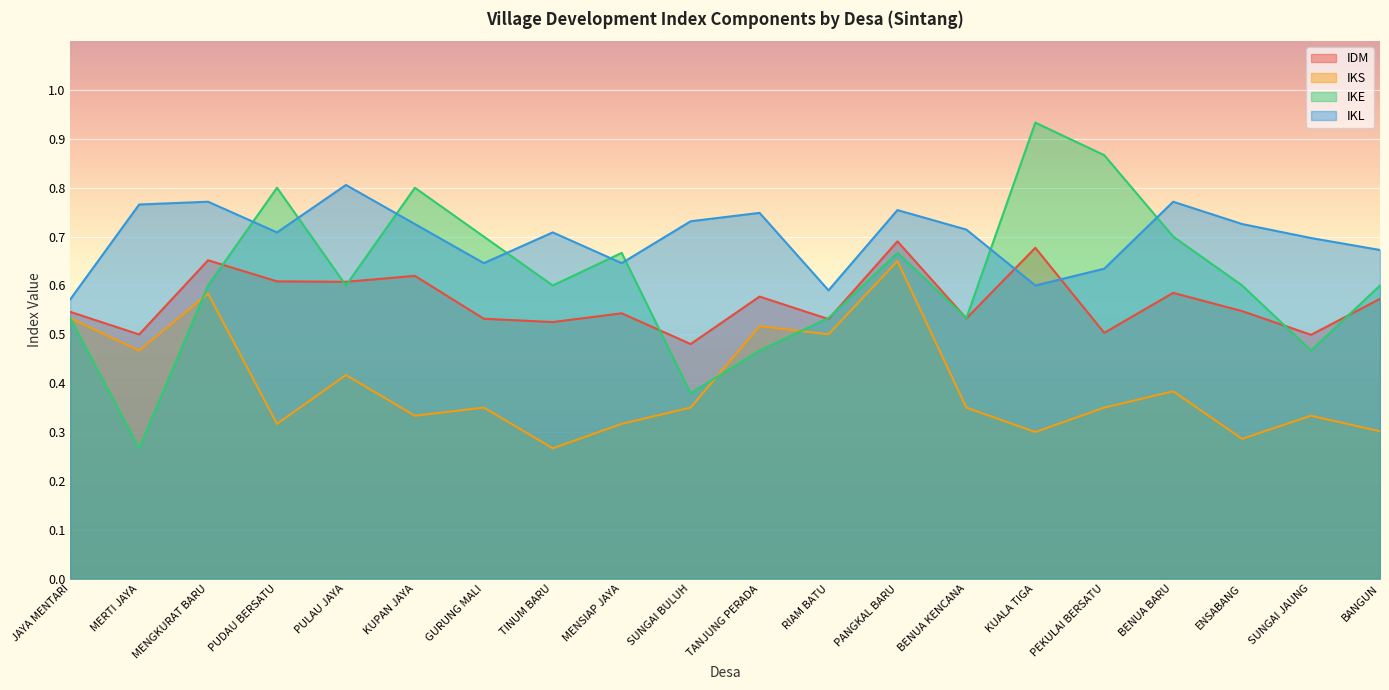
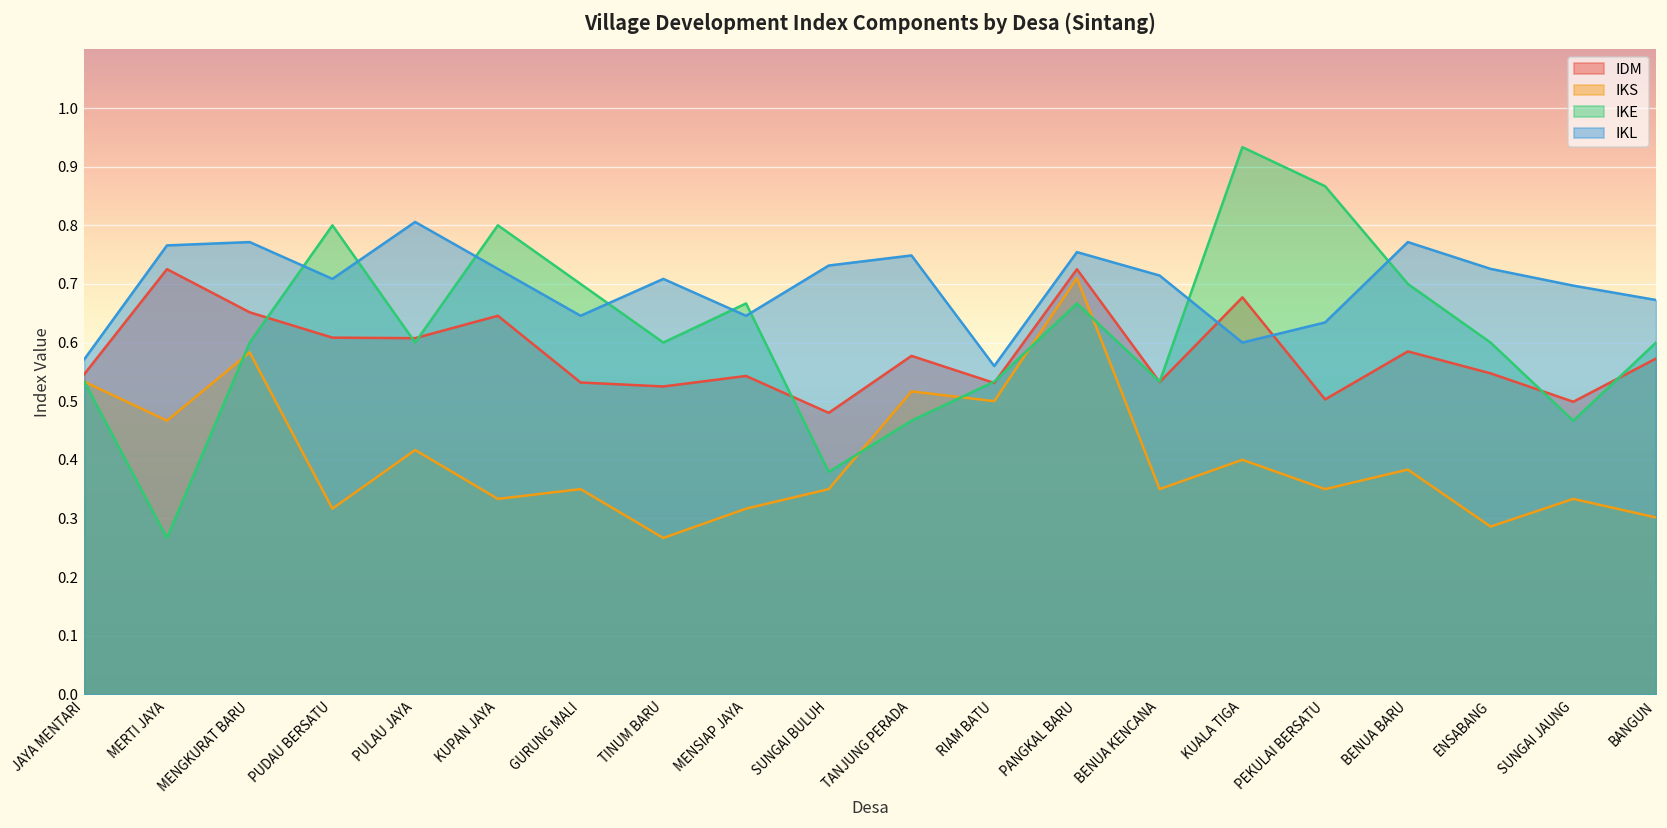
IDM, MERTI JAYA: 0.50 -> 0.73
IDM, KUPAN JAYA: 0.62 -> 0.65
IKL, RIAM BATU: 0.59 -> 0.56
IDM, PANGKAL BARU: 0.69 -> 0.73
IKS, PANGKAL BARU: 0.65 -> 0.71
IKS, KUALA TIGA: 0.3 -> 0.4
